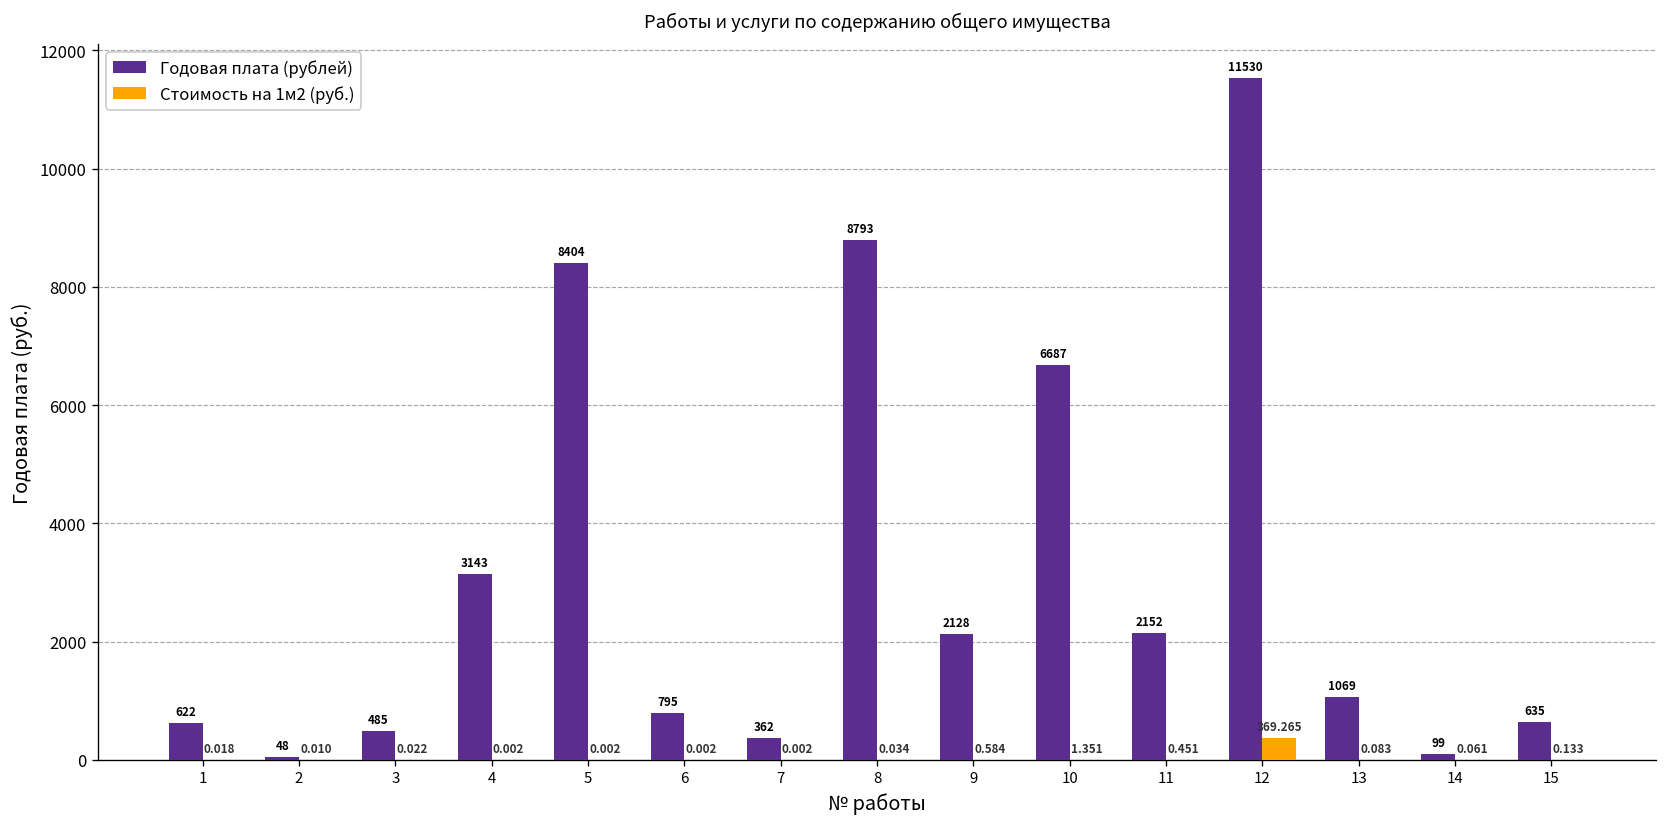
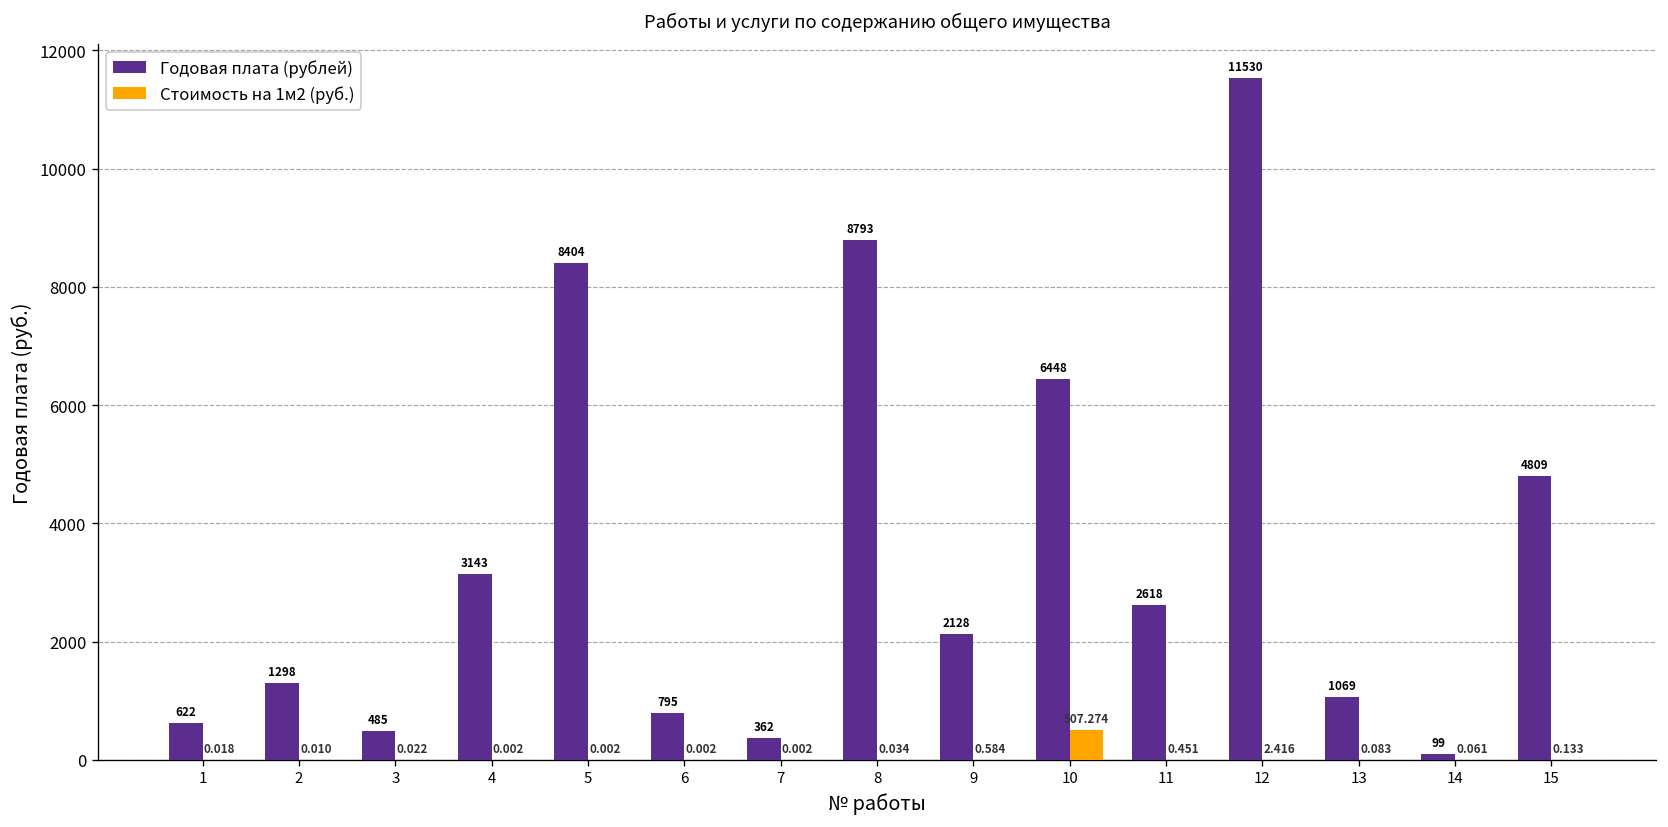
Годовая плата (рублей), 2: 48 -> 1298
Годовая плата (рублей), 10: 6687 -> 6448
Стоимость на 1м2 (руб.), 10: 1.351 -> 507.274
Годовая плата (рублей), 11: 2152 -> 2618
Стоимость на 1м2 (руб.), 12: 369.265 -> 2.416
Годовая плата (рублей), 15: 635 -> 4809
